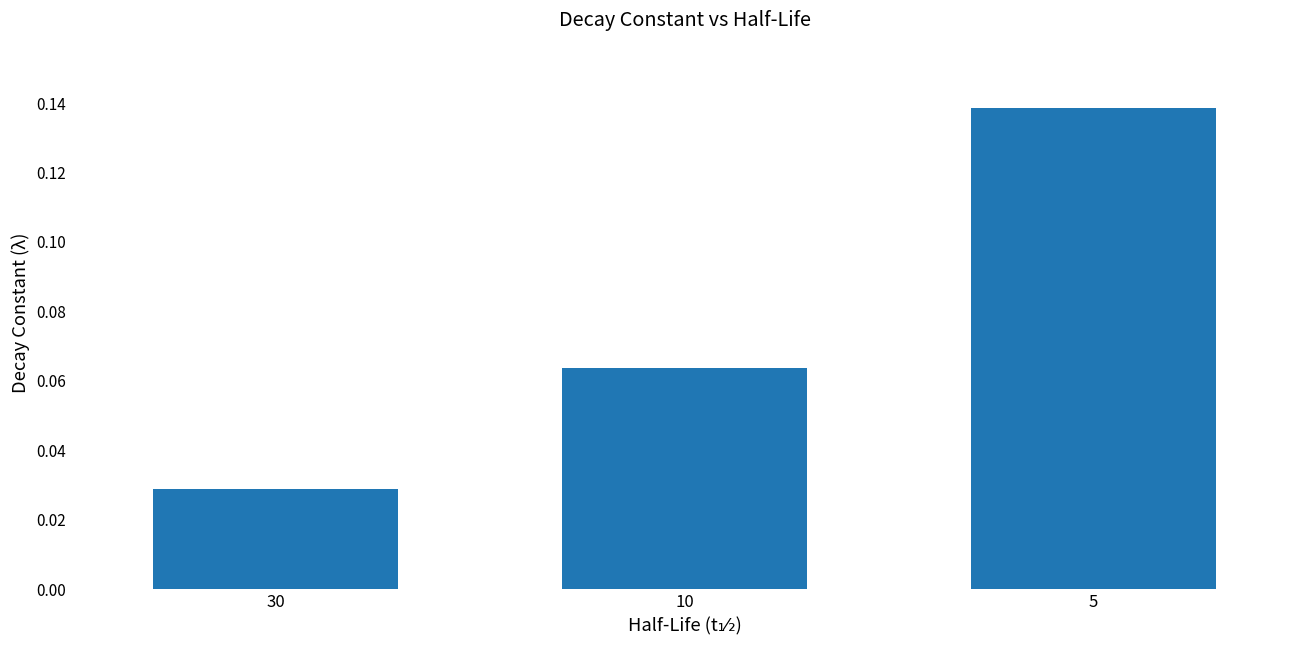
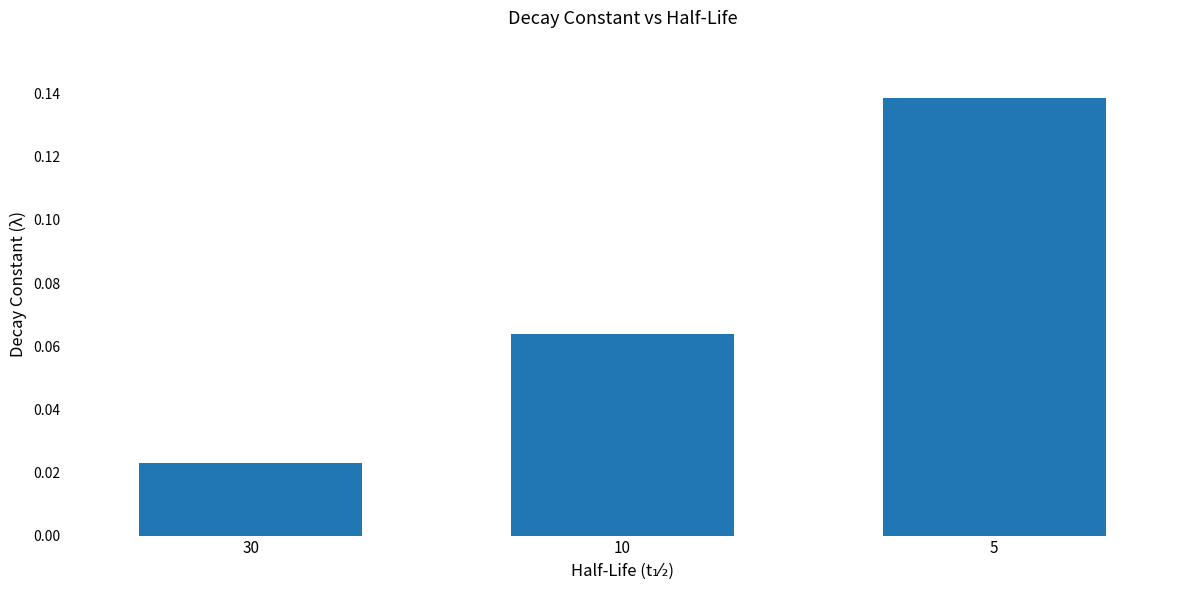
30: 0.029 -> 0.023
